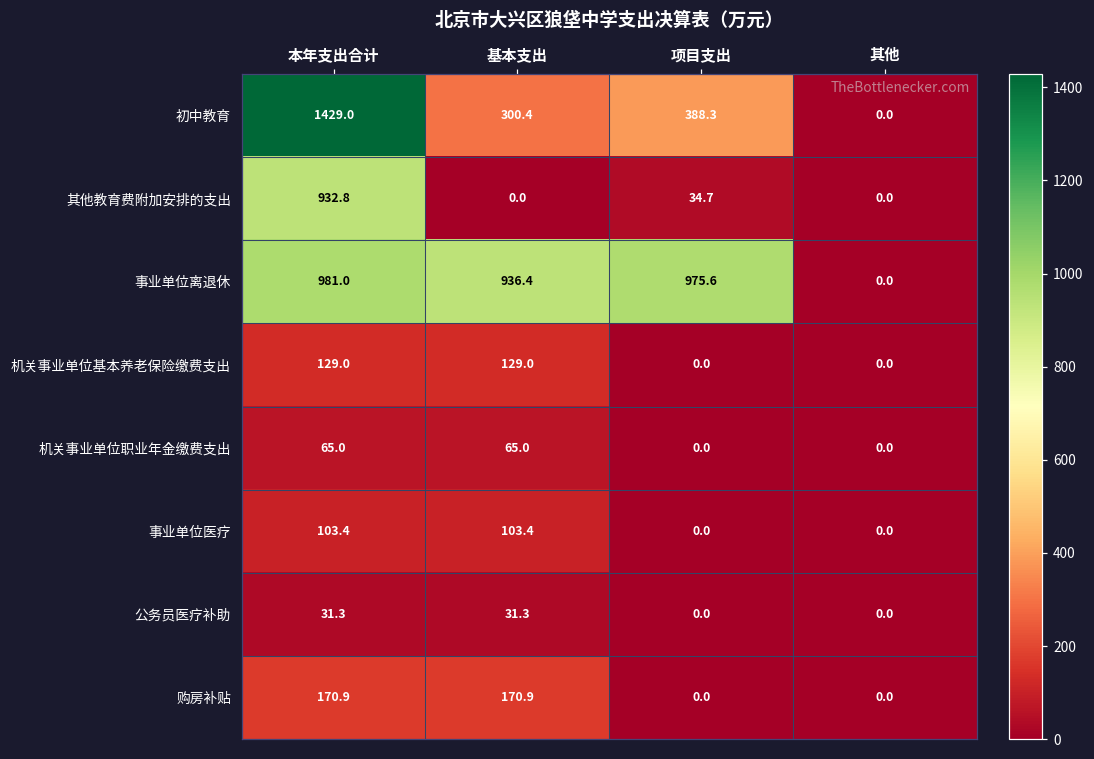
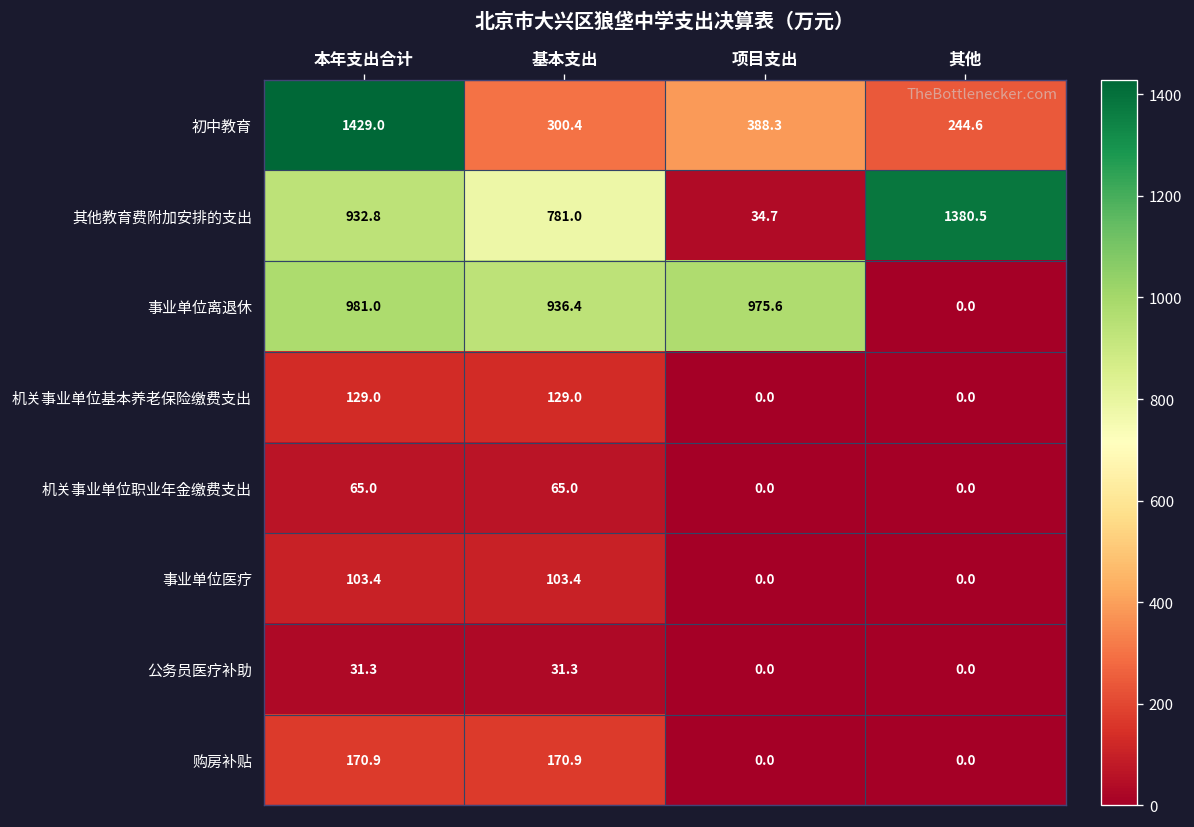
初中教育, 其他: 0.0 -> 244.6
其他教育费附加安排的支出, 基本支出: 0.0 -> 781.0
其他教育费附加安排的支出, 其他: 0.0 -> 1380.5
